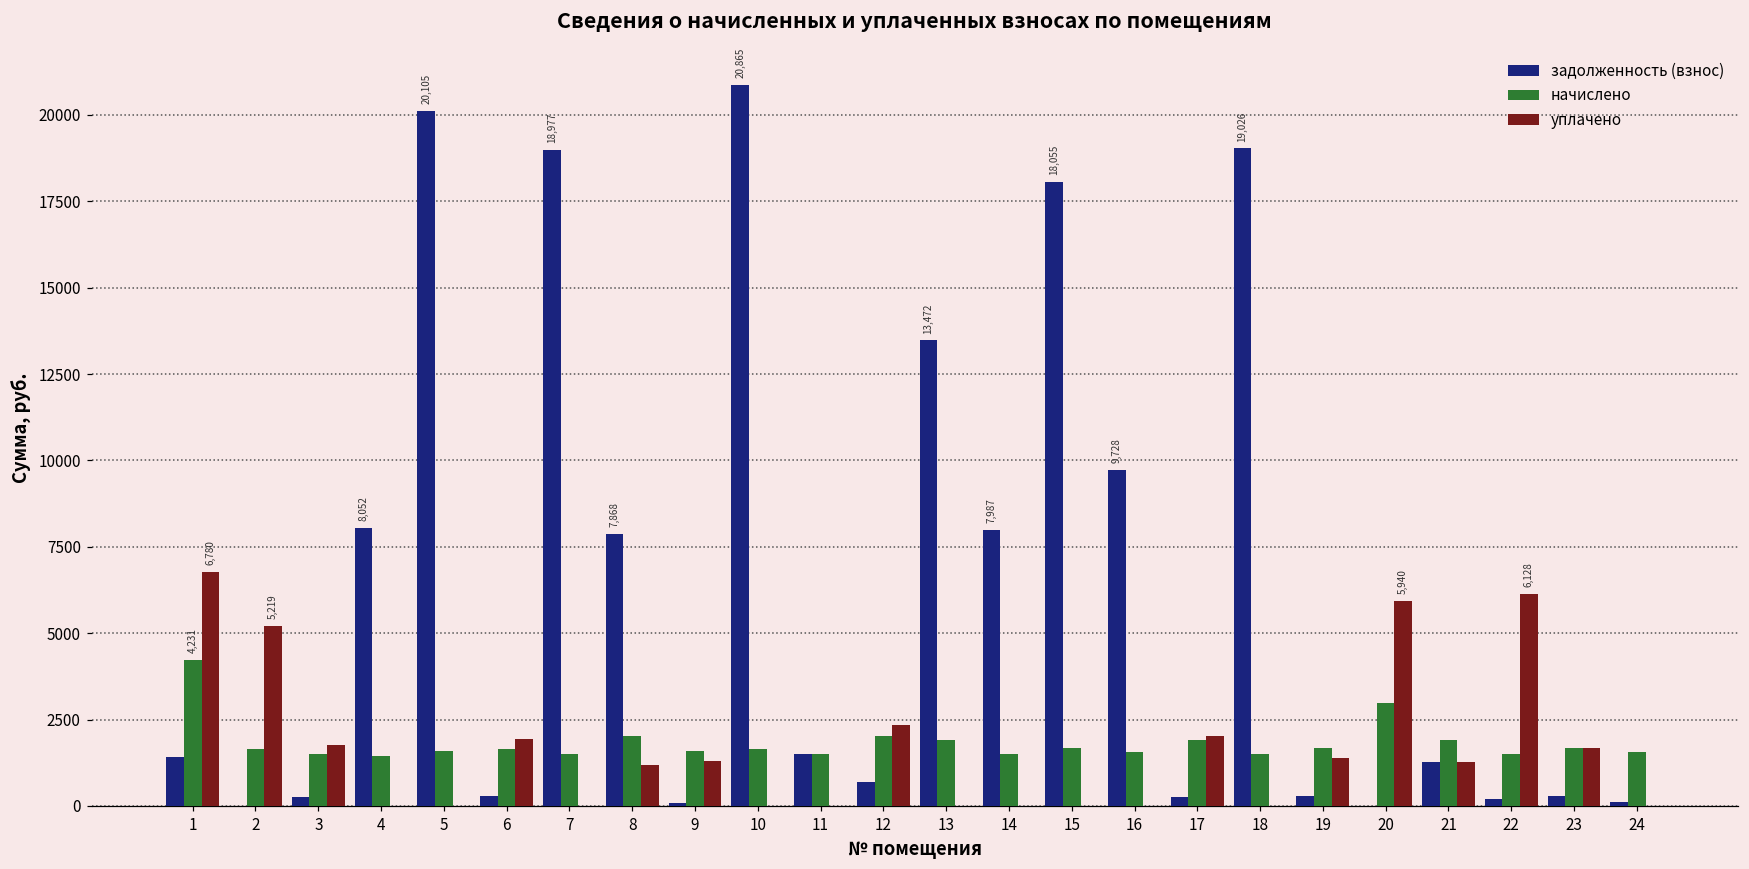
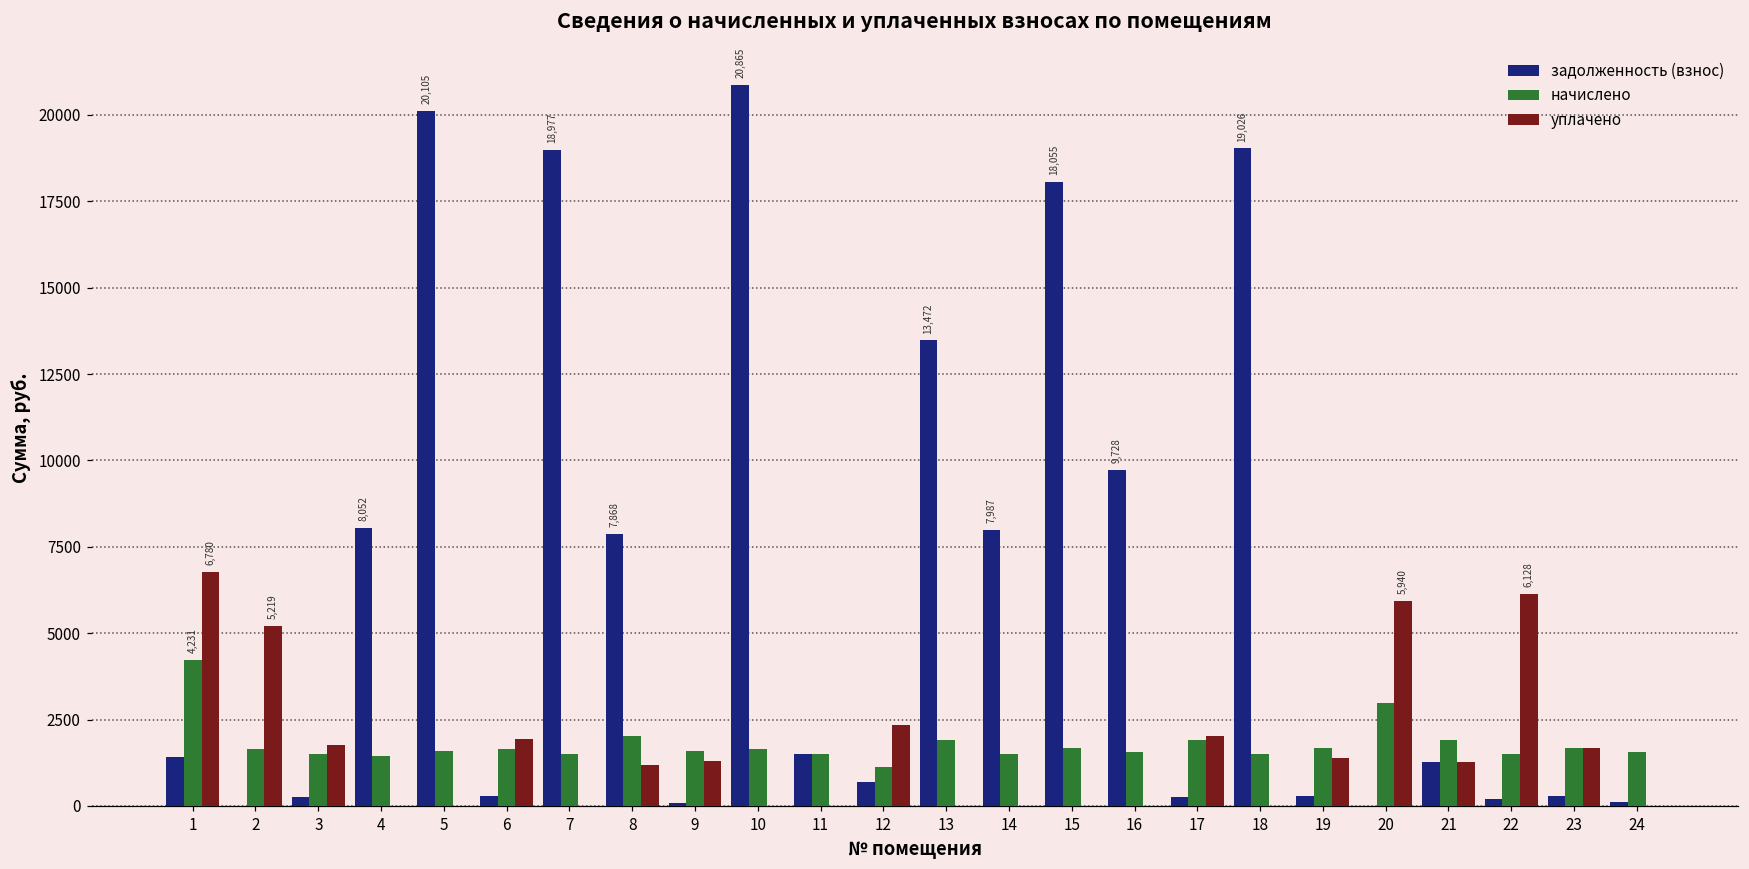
начислено, 12: 2000 -> 1100
